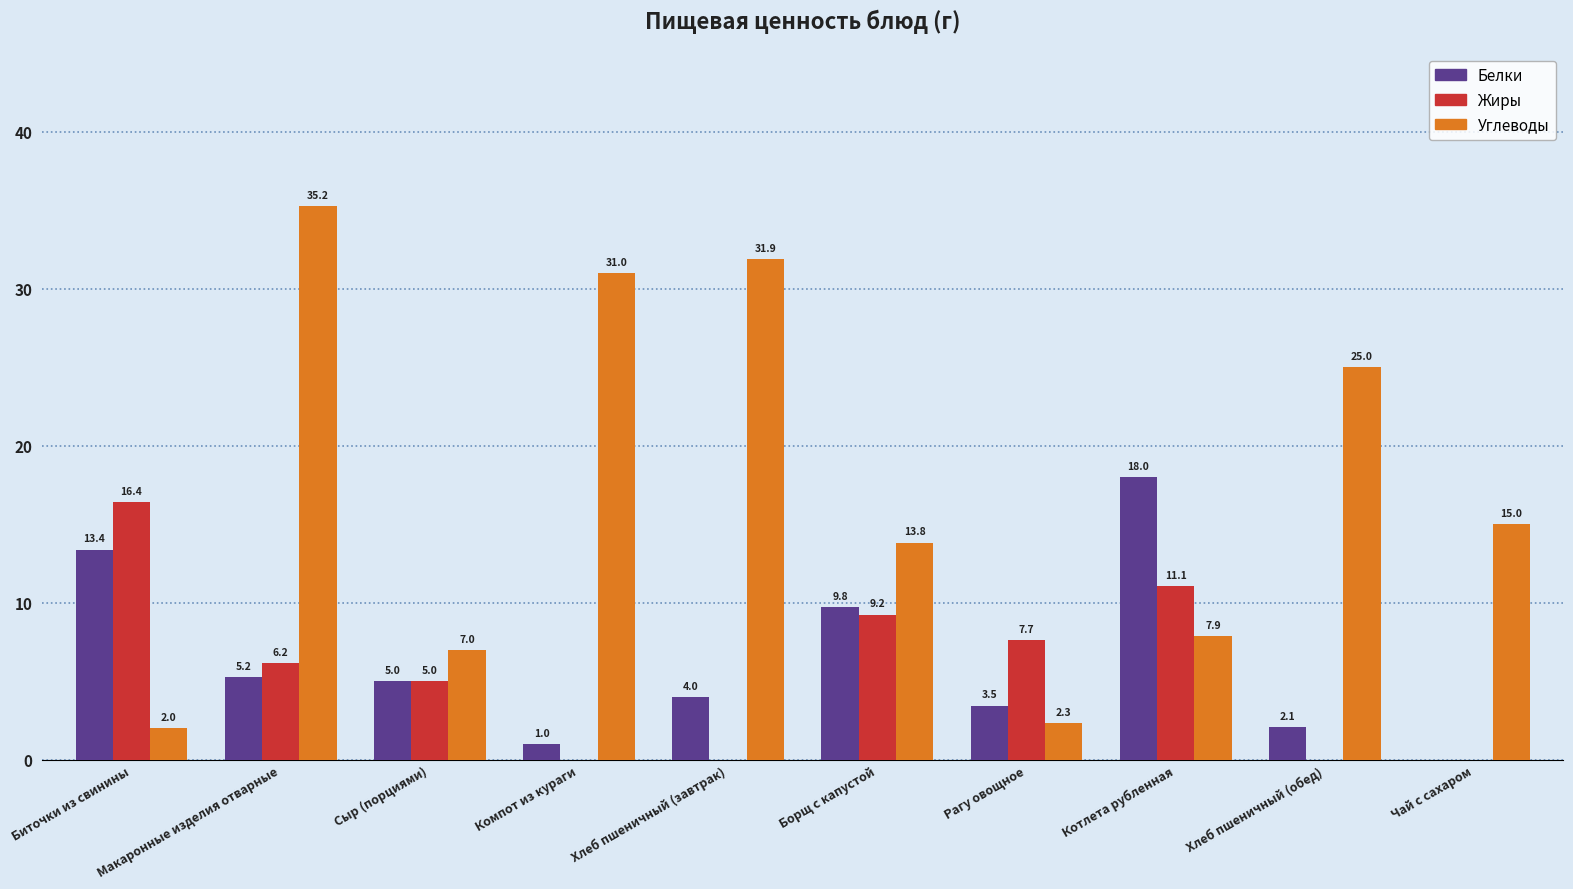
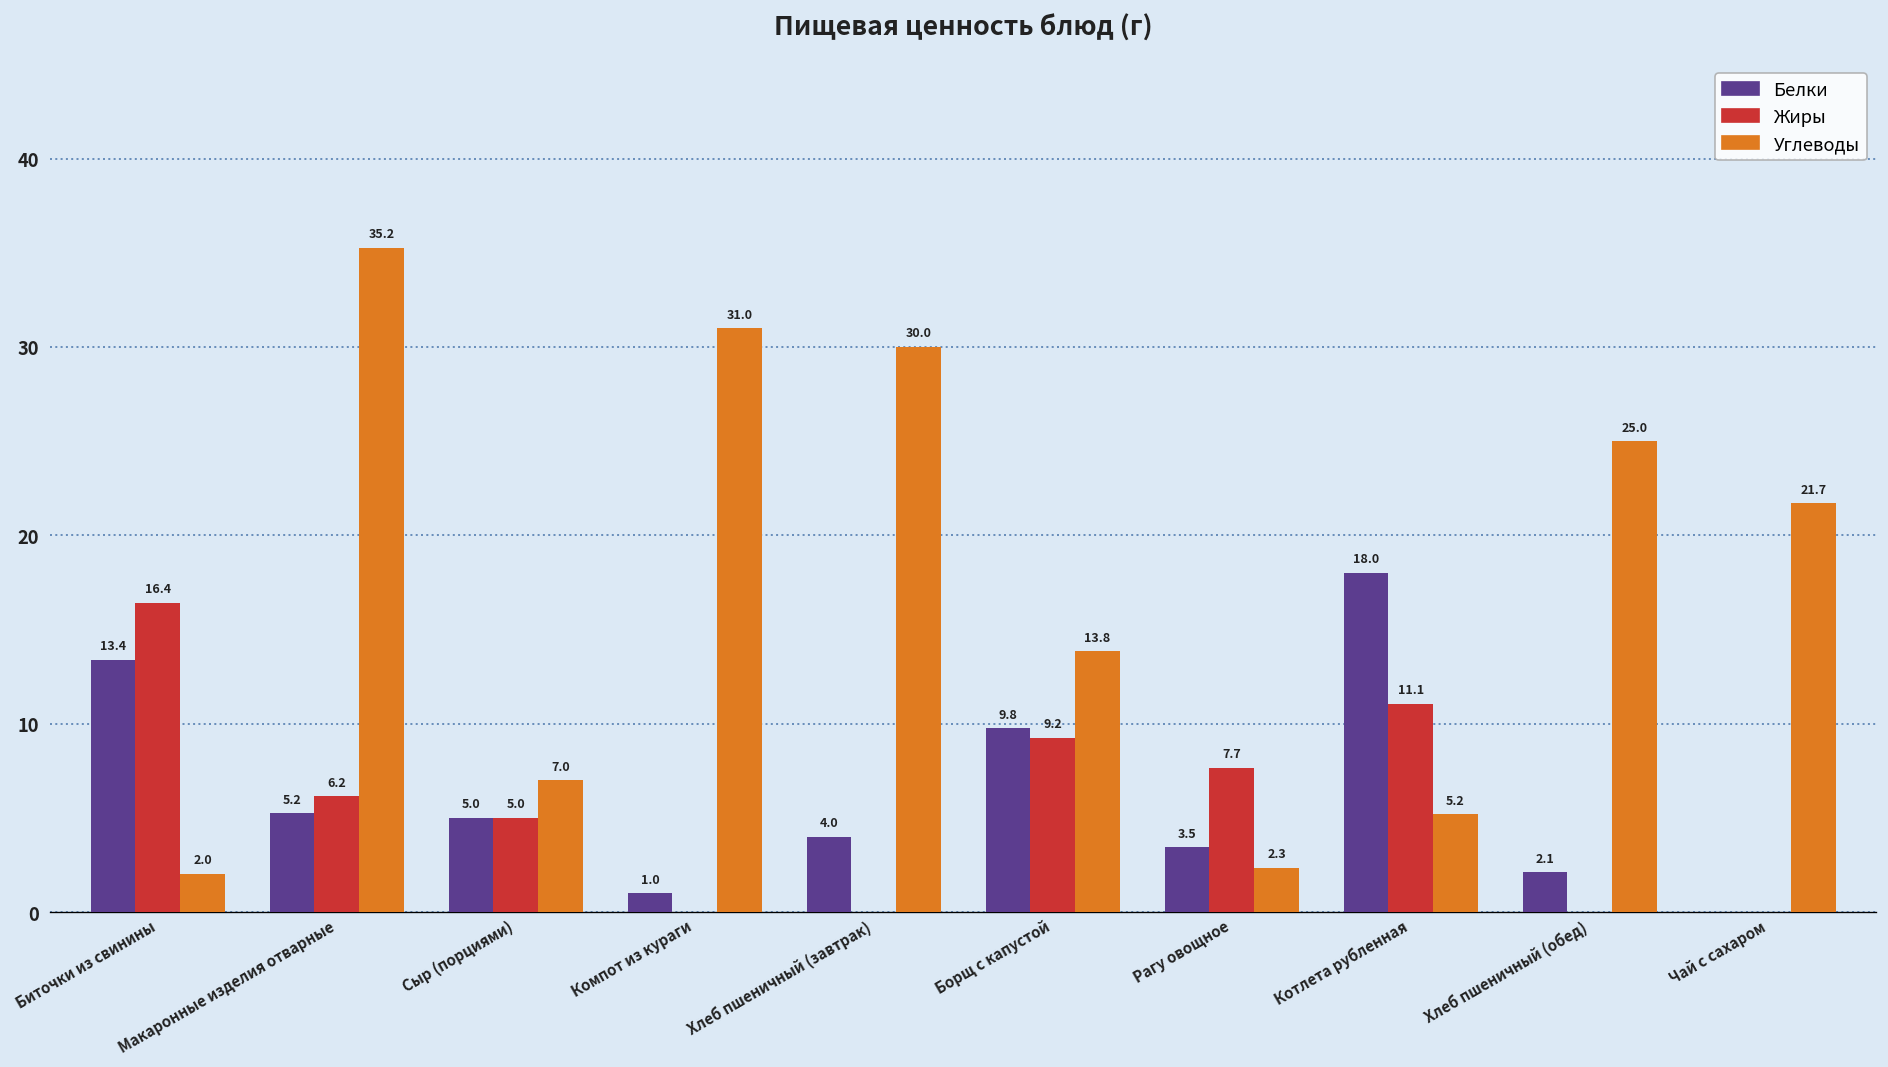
Углеводы, Хлеб пшеничный (завтрак): 31.9 -> 30.0
Углеводы, Котлета рубленная: 7.9 -> 5.2
Углеводы, Чай с сахаром: 15.0 -> 21.7
